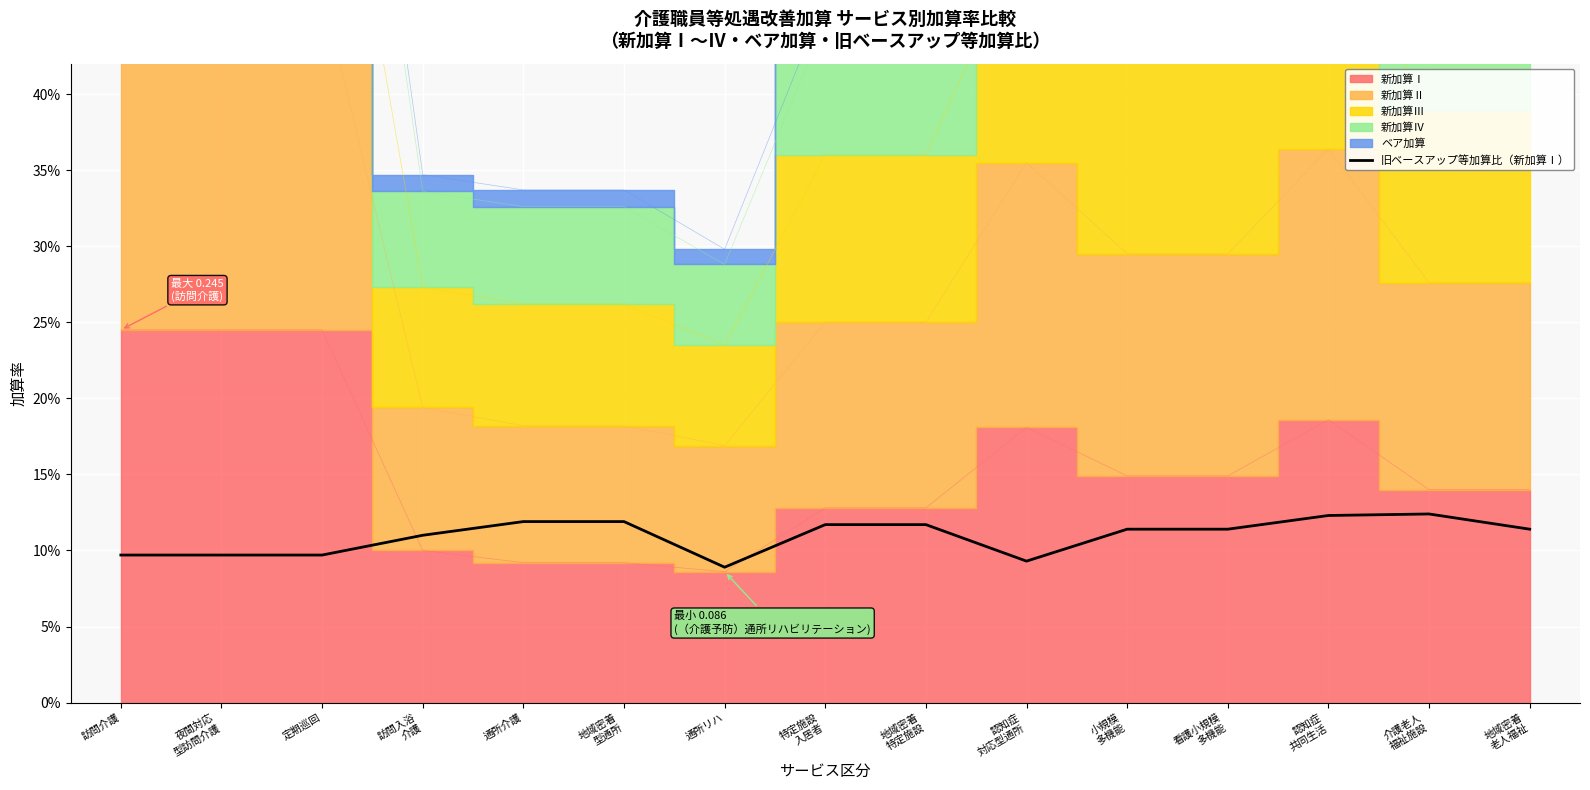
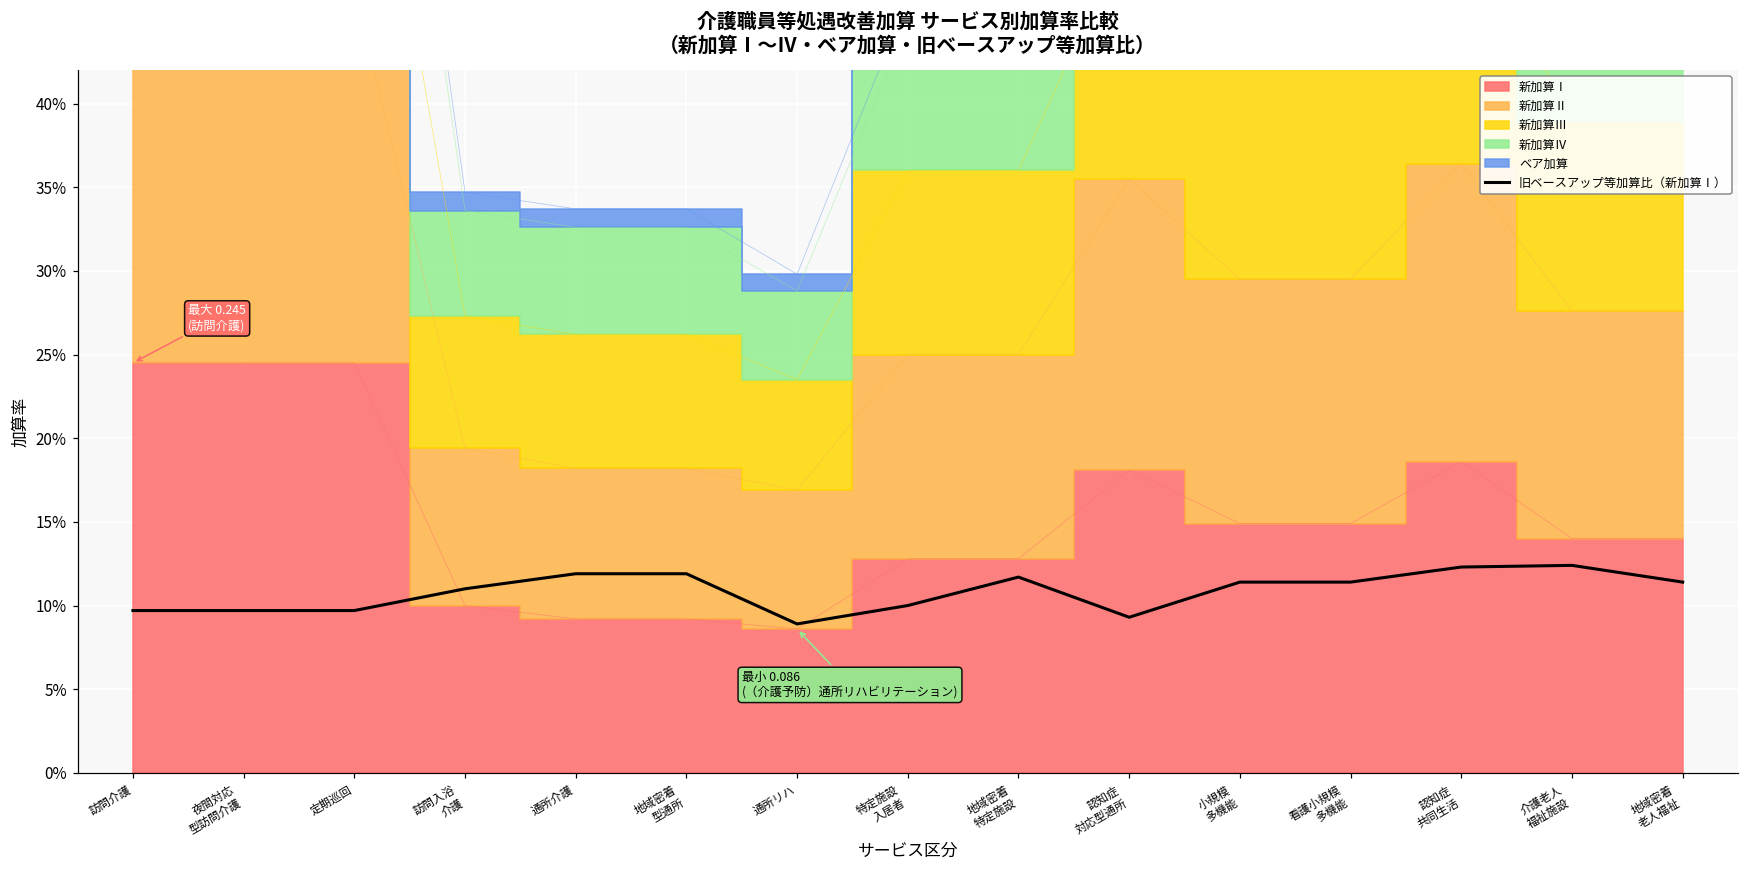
旧ベースアップ等加算比（新加算Ⅰ）, 特定施設 入居者: 11.7% -> 10.0%
